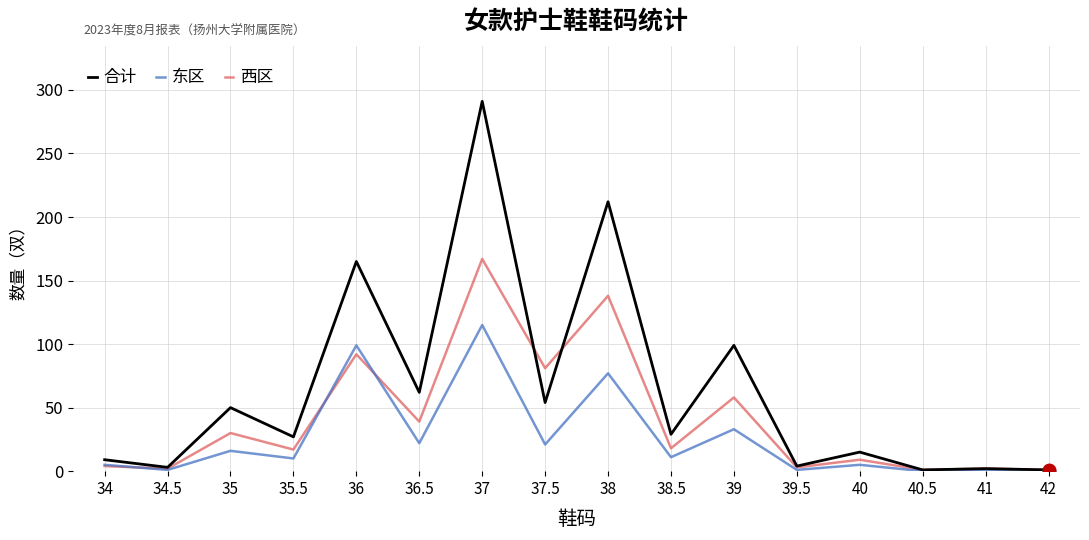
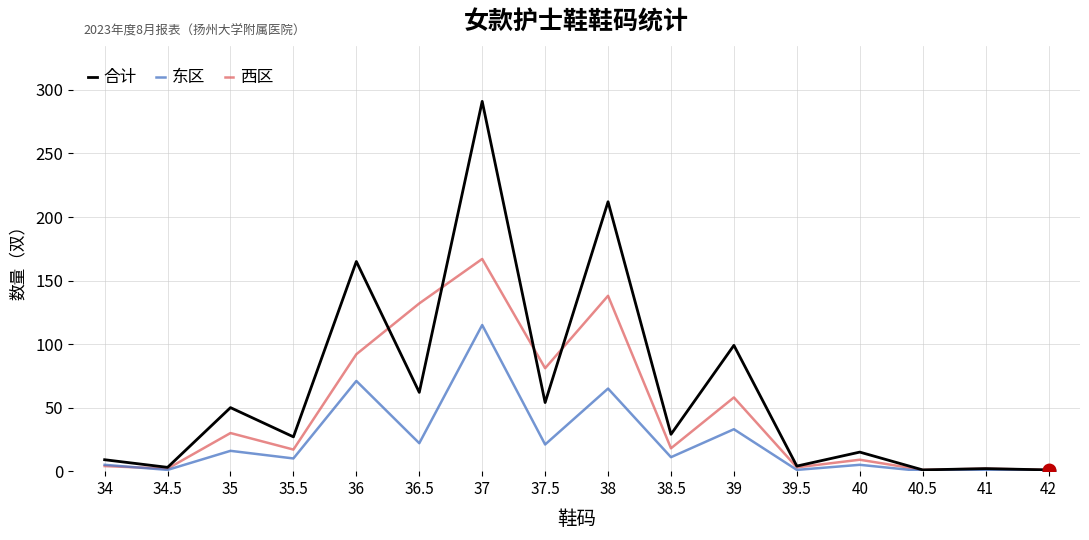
东区, 36: 99 -> 71
西区, 36.5: 39 -> 132
东区, 38: 77 -> 65
